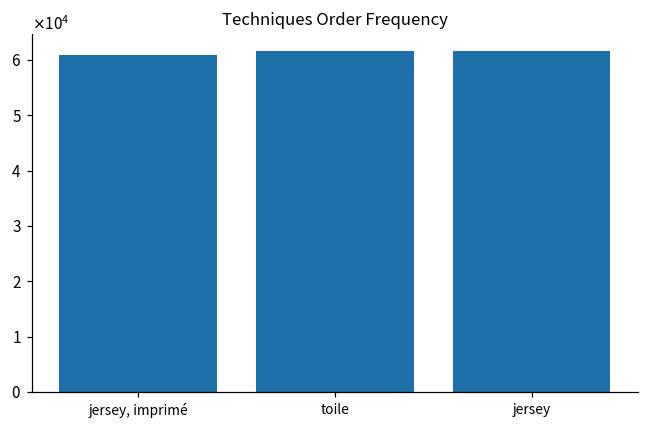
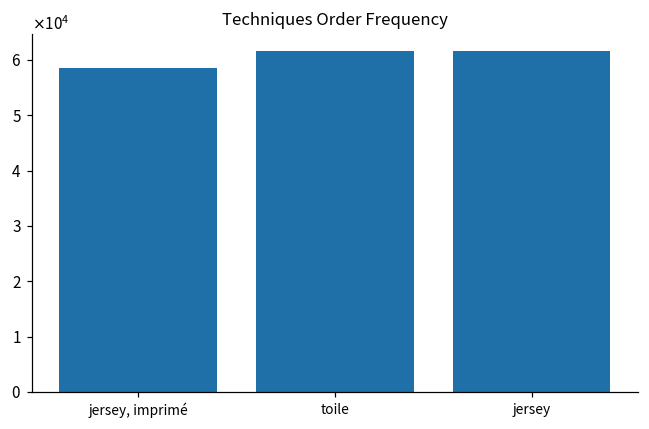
jersey, imprimé: 61000 -> 59000
